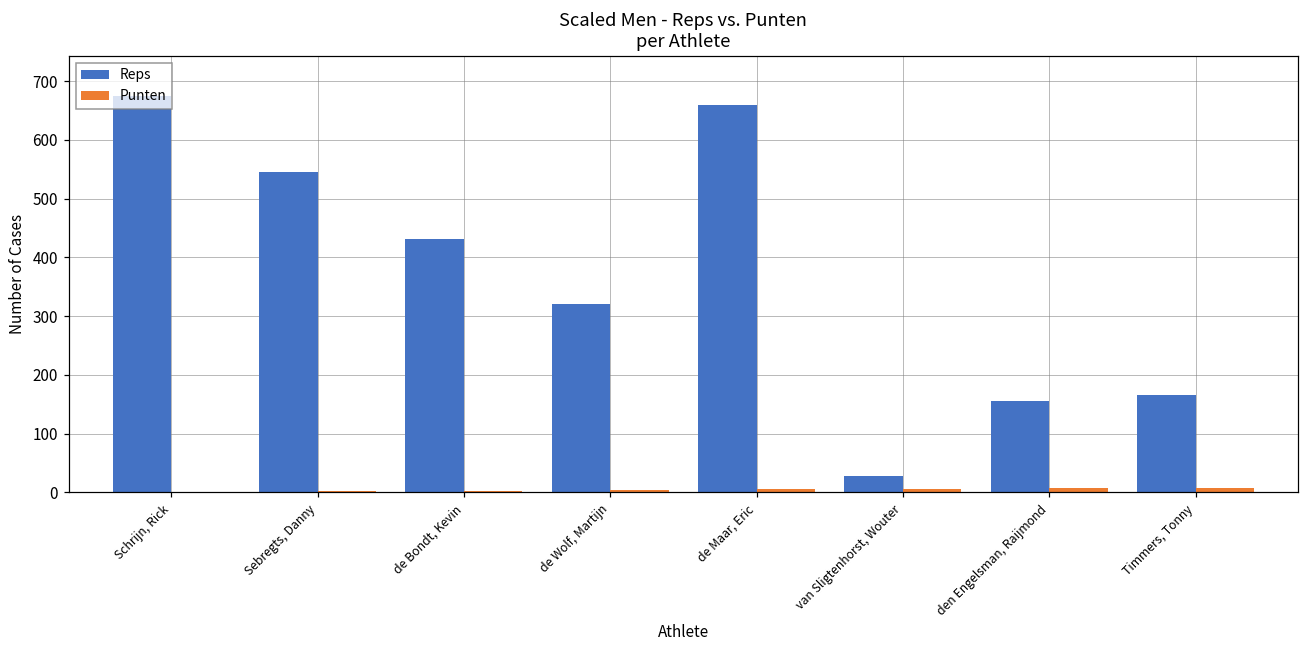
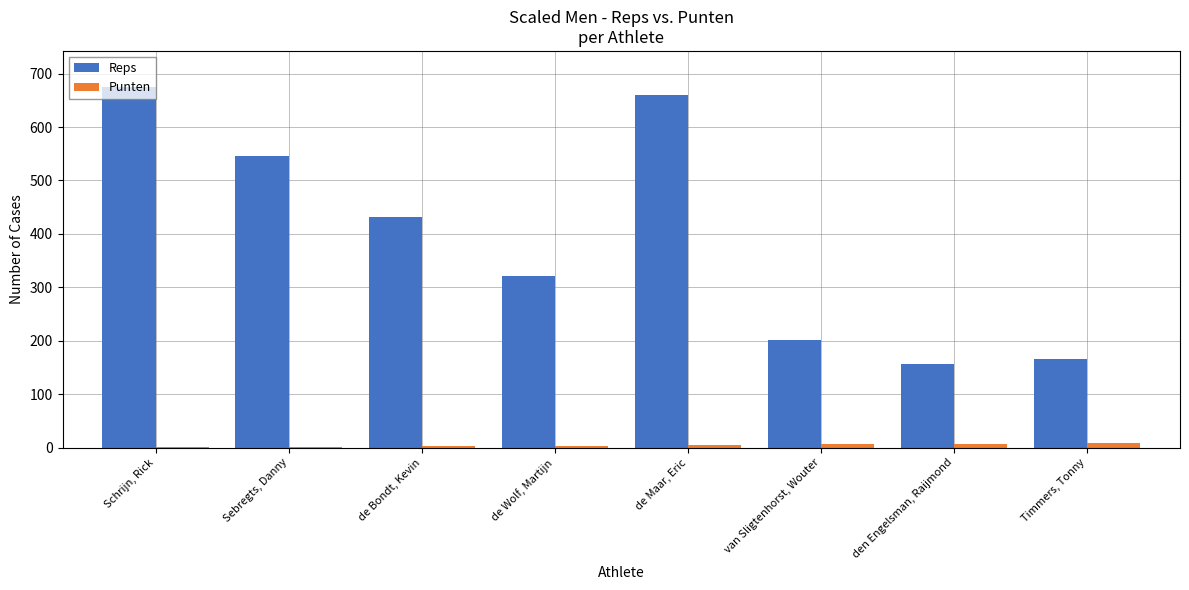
Reps, van Sligtenhorst, Wouter: 30 -> 200
